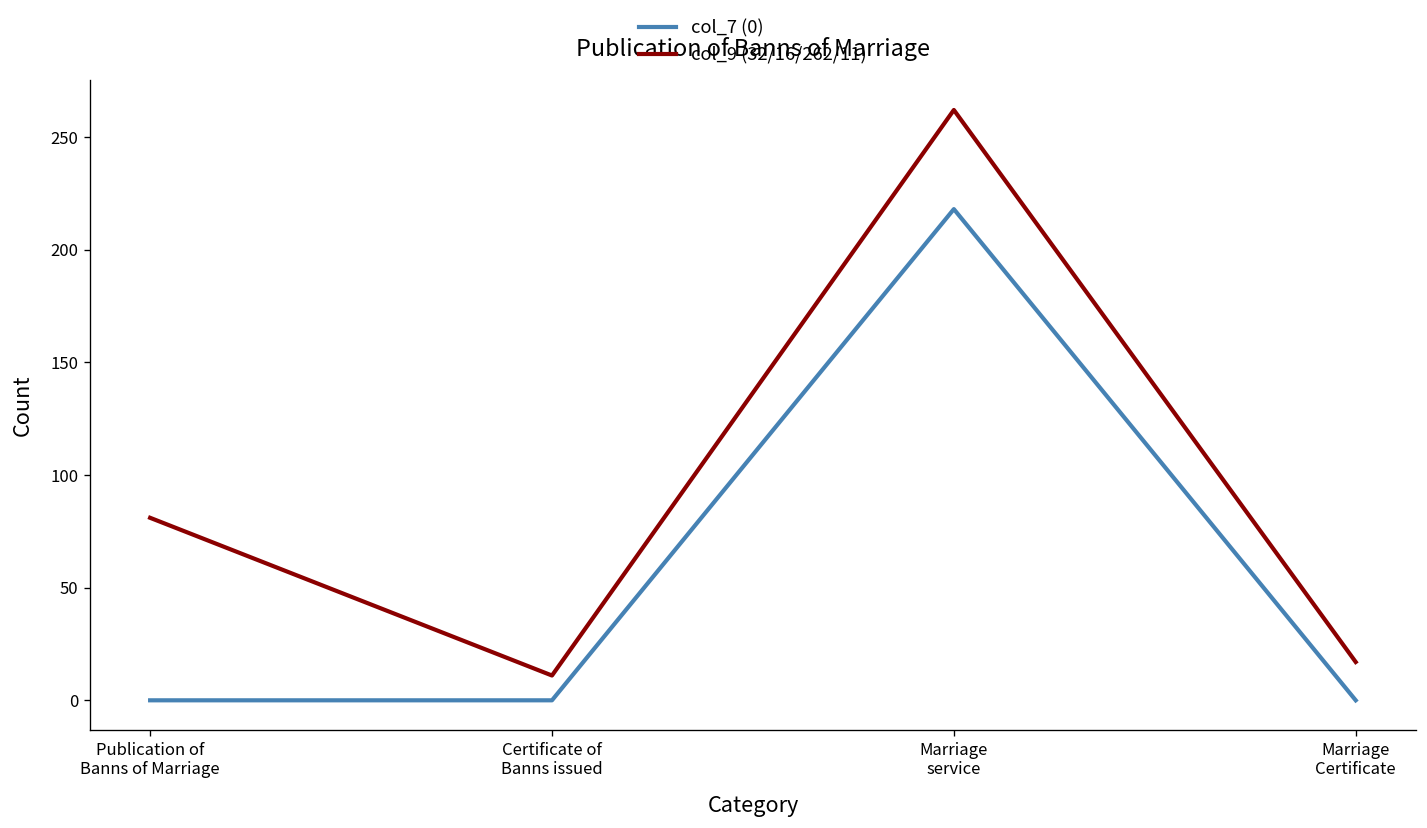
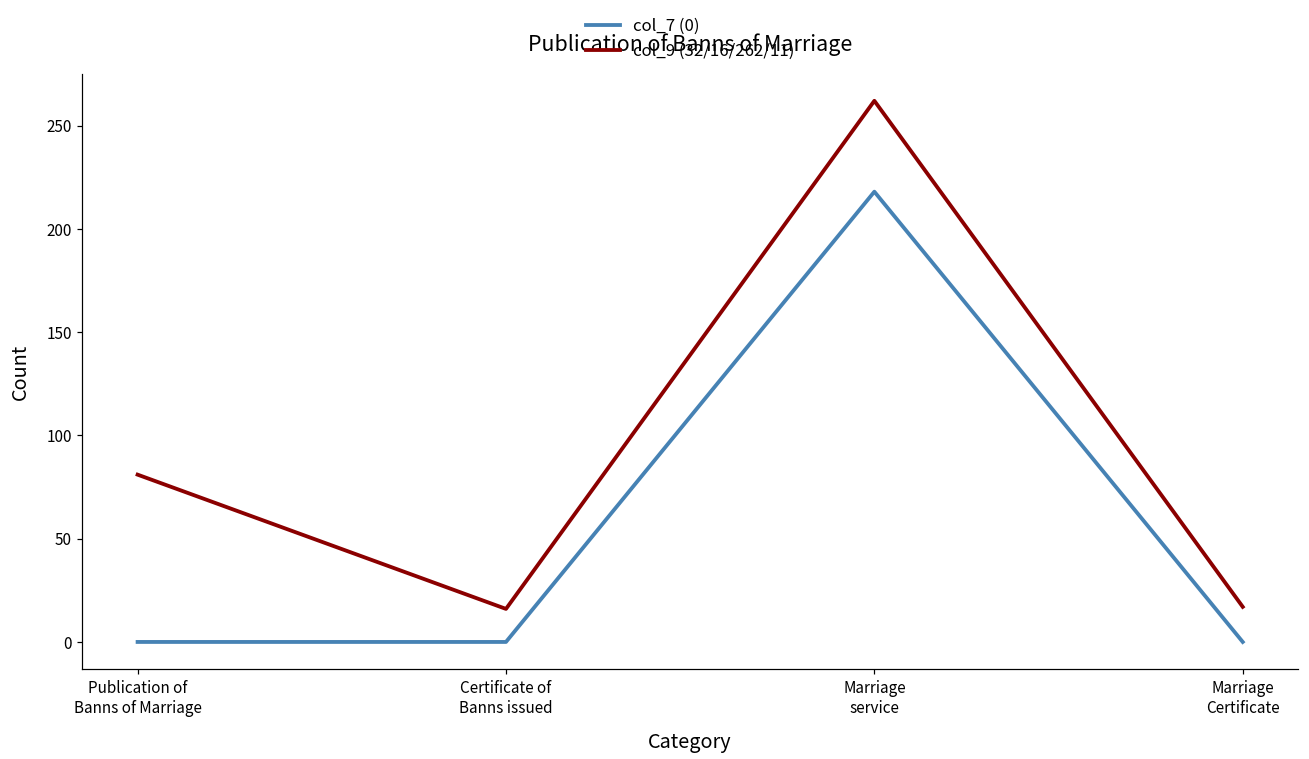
col_9 (32/16/262/11), Certificate of Banns issued: 11 -> 16
